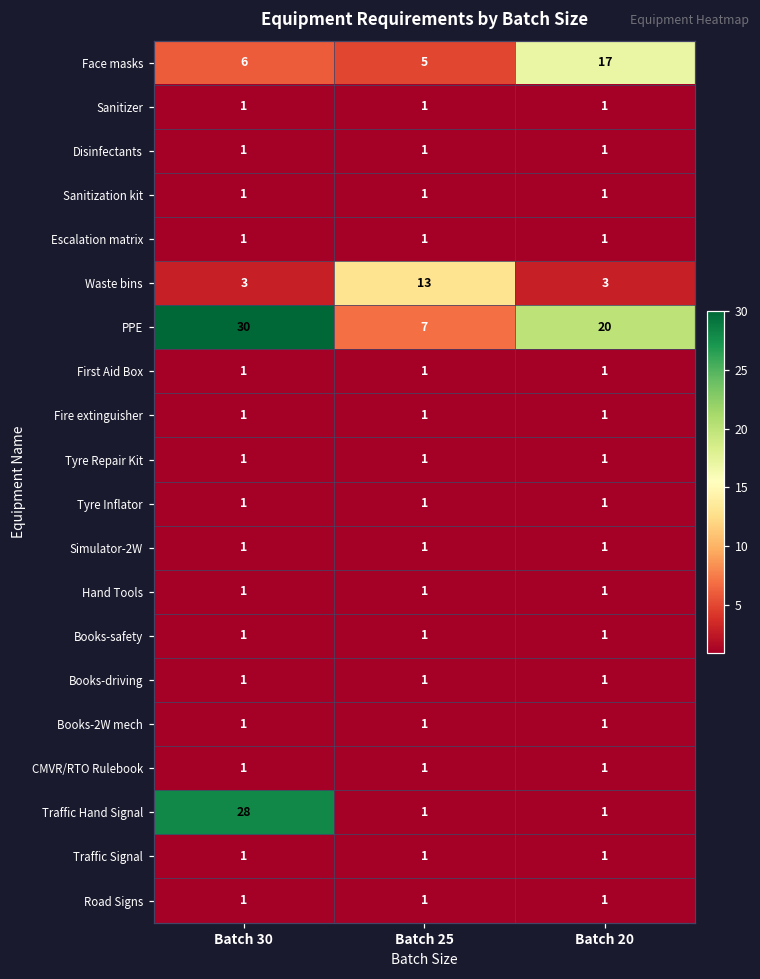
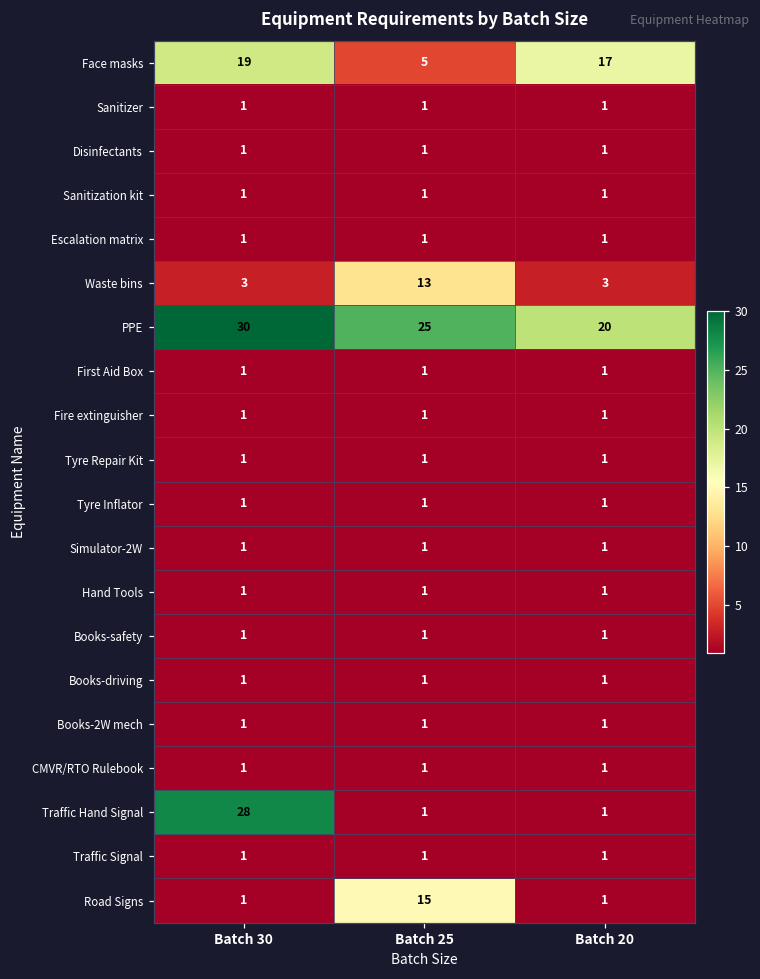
Face masks, Batch 30: 6 -> 19
PPE, Batch 25: 7 -> 25
Road Signs, Batch 25: 1 -> 15
